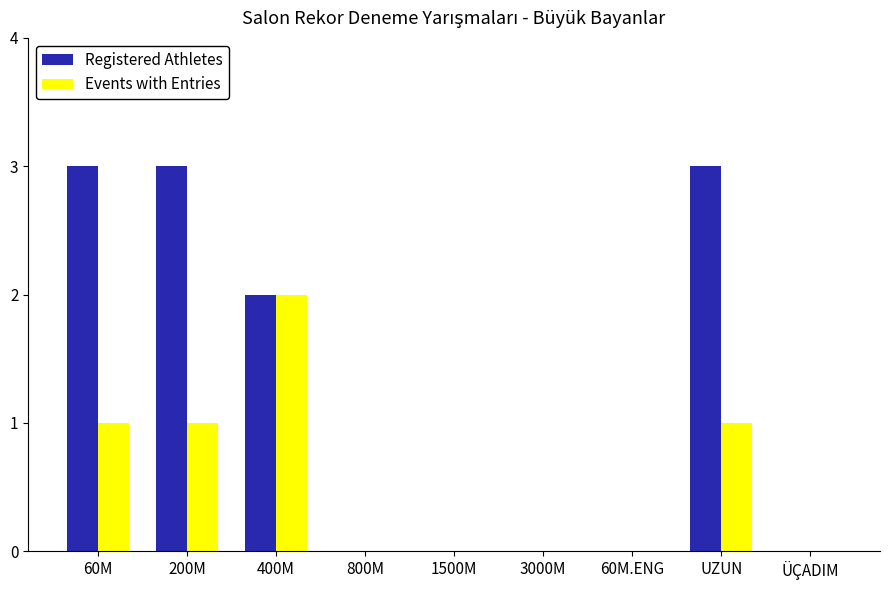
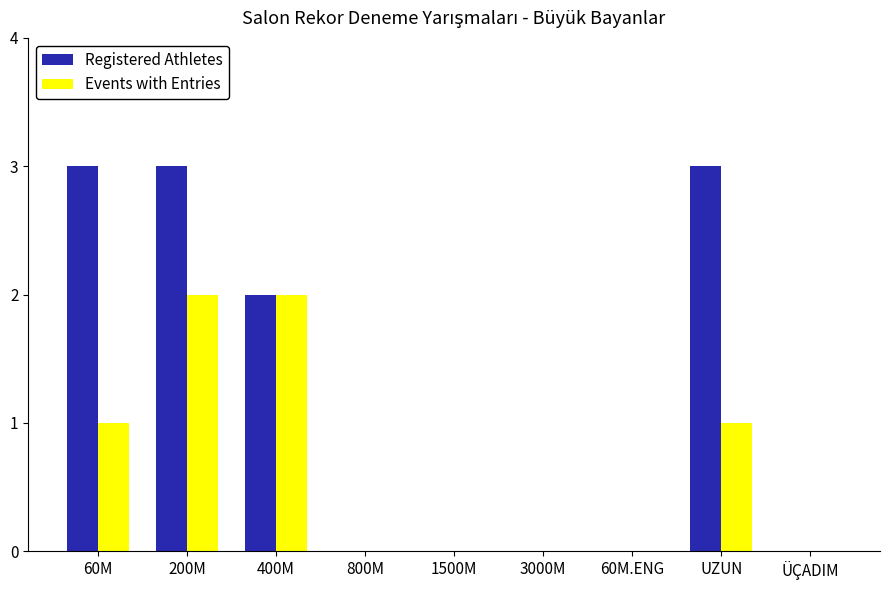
Events with Entries, 200M: 1 -> 2
